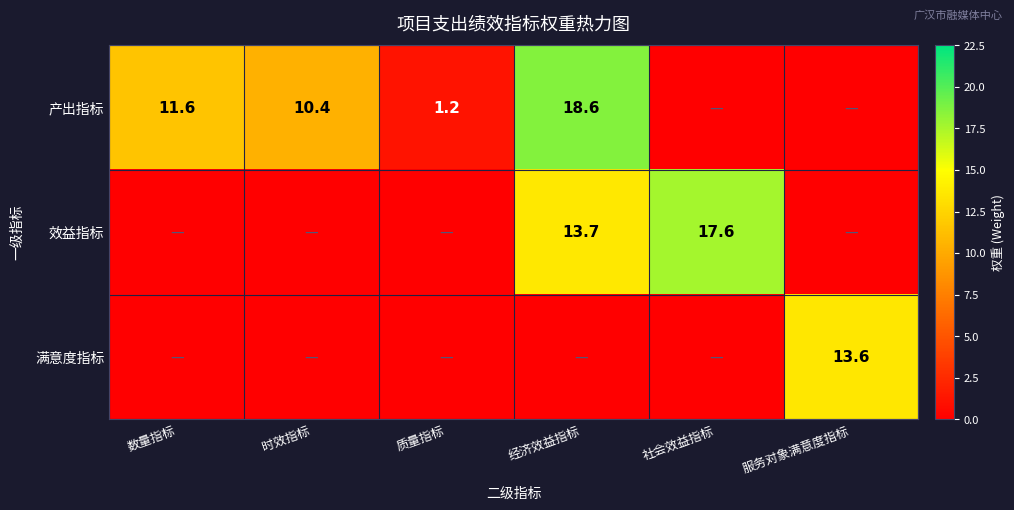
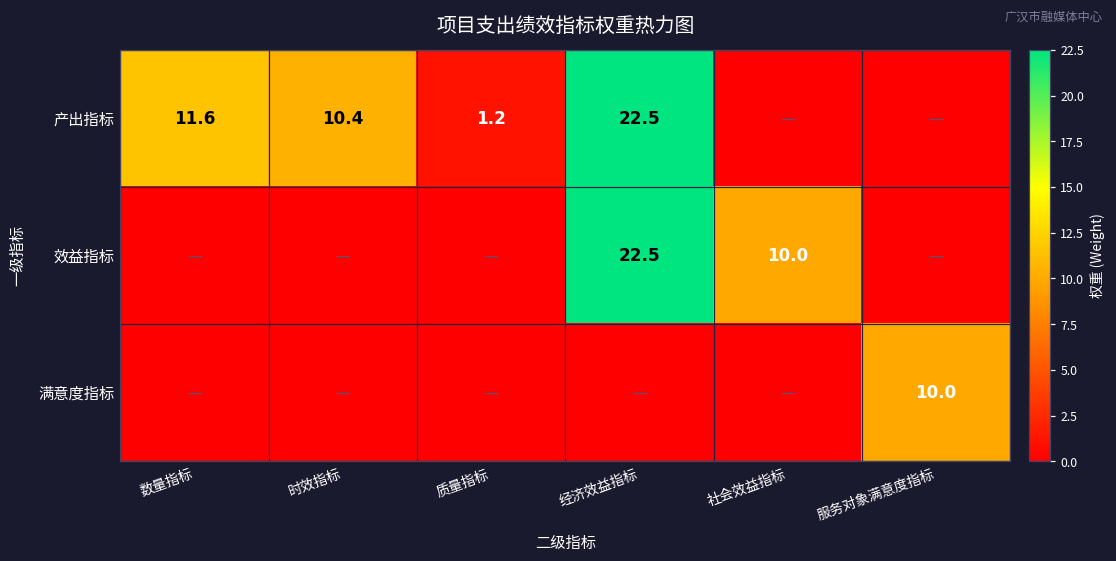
产出指标, 经济效益指标: 18.6 -> 22.5
效益指标, 经济效益指标: 13.7 -> 22.5
效益指标, 社会效益指标: 17.6 -> 10.0
满意度指标, 服务对象满意度指标: 13.6 -> 10.0
